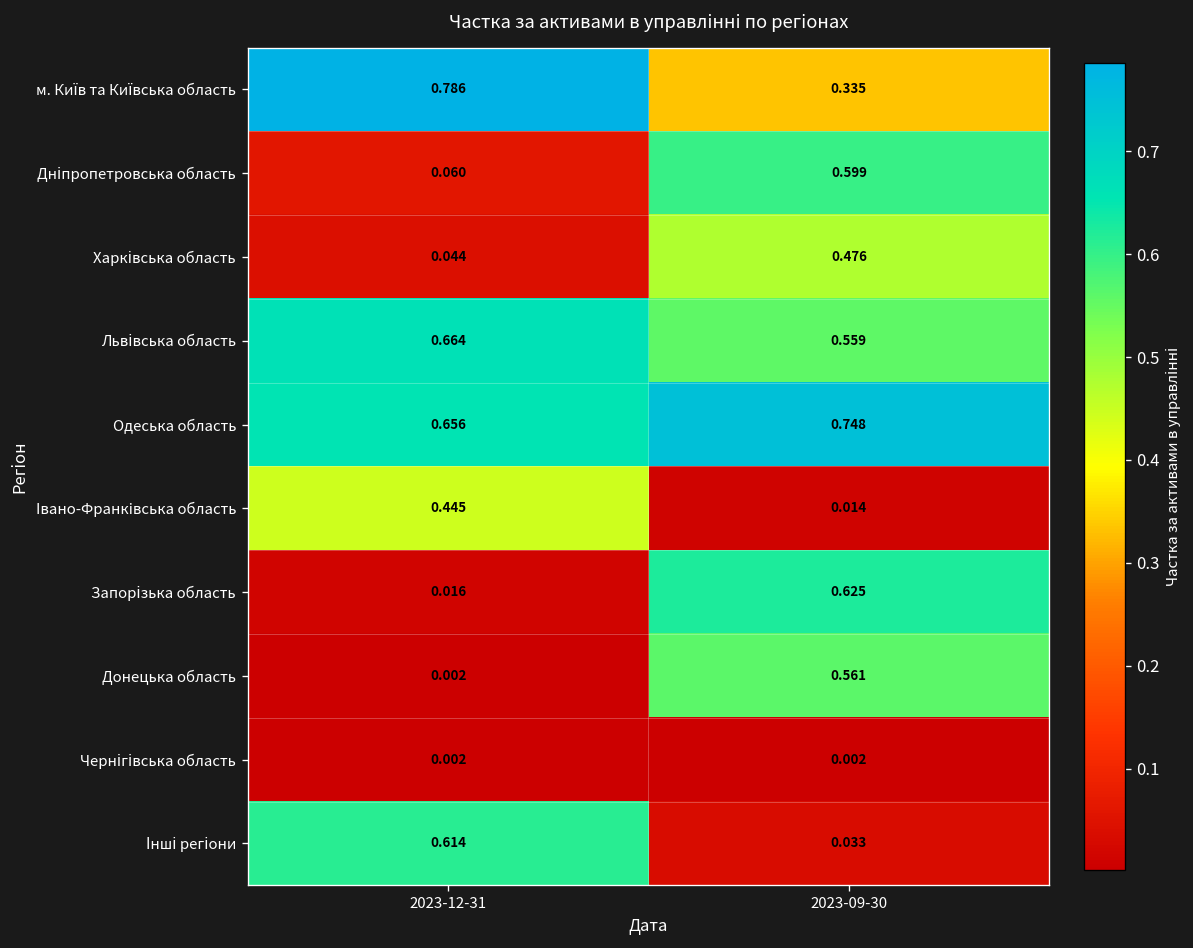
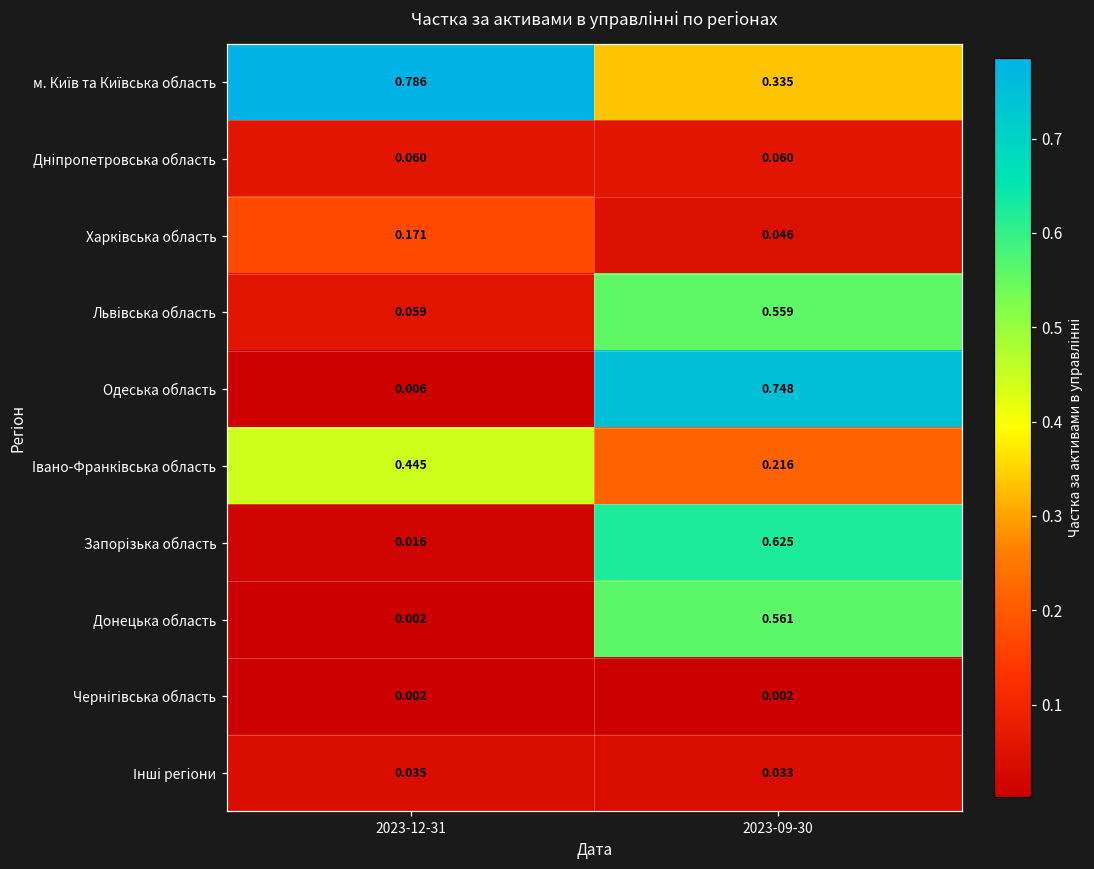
Дніпропетровська область, 2023-09-30: 0.599 -> 0.060
Харківська область, 2023-12-31: 0.044 -> 0.171
Харківська область, 2023-09-30: 0.476 -> 0.046
Львівська область, 2023-12-31: 0.664 -> 0.059
Одеська область, 2023-12-31: 0.656 -> 0.006
Iвано-Франкiвська область, 2023-09-30: 0.014 -> 0.216
Інші регіони, 2023-12-31: 0.614 -> 0.035
